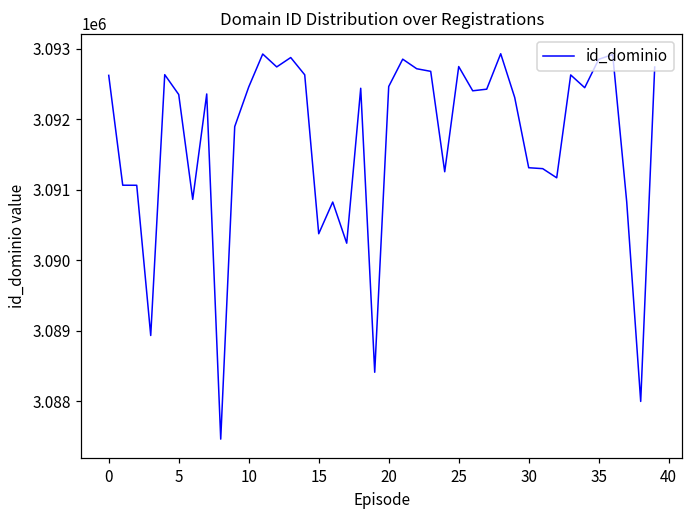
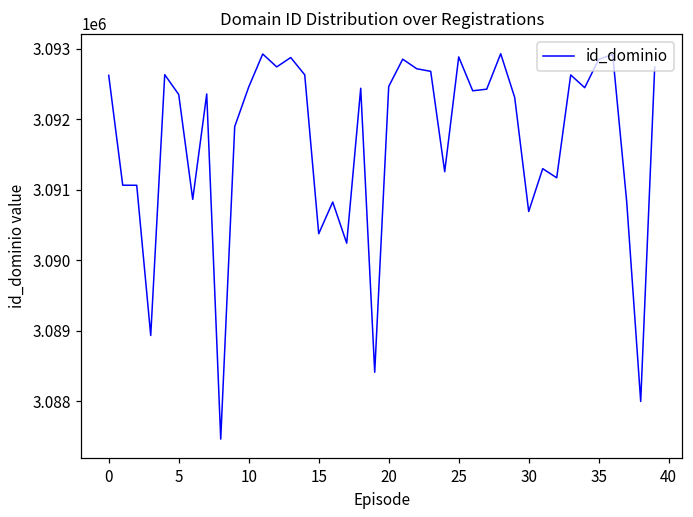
25: 3092800 -> 3092900
30: 3091300 -> 3090700
